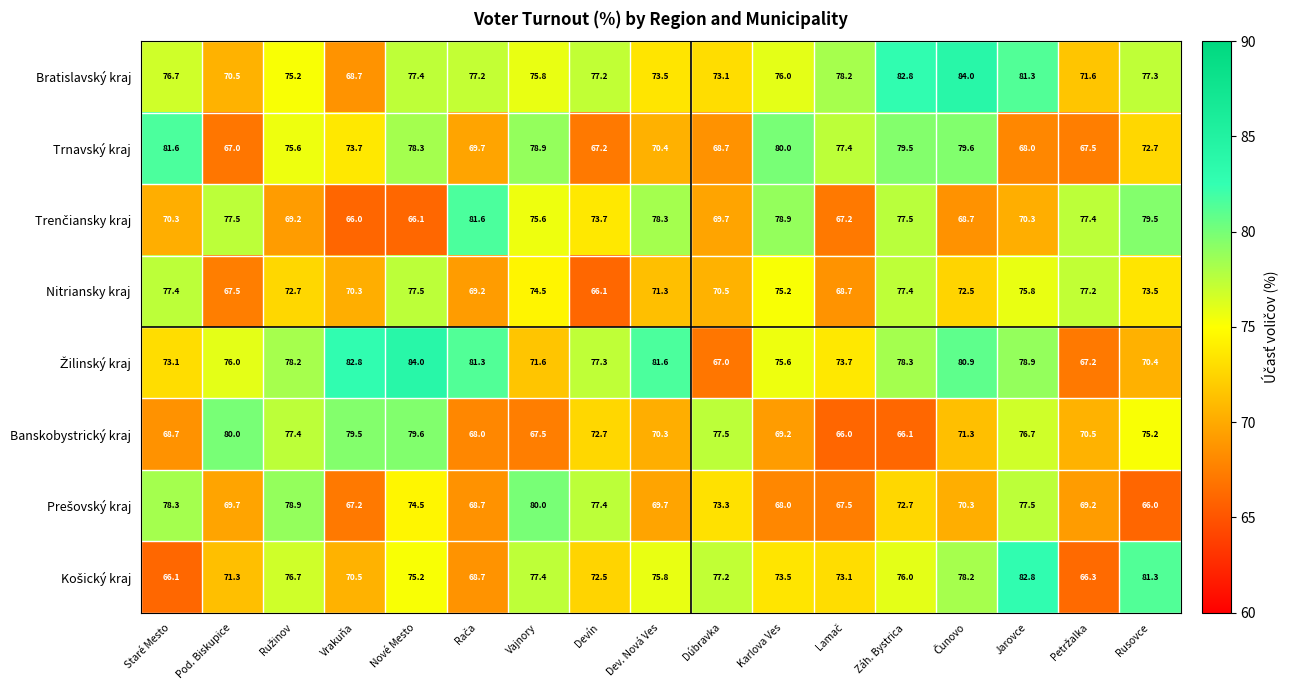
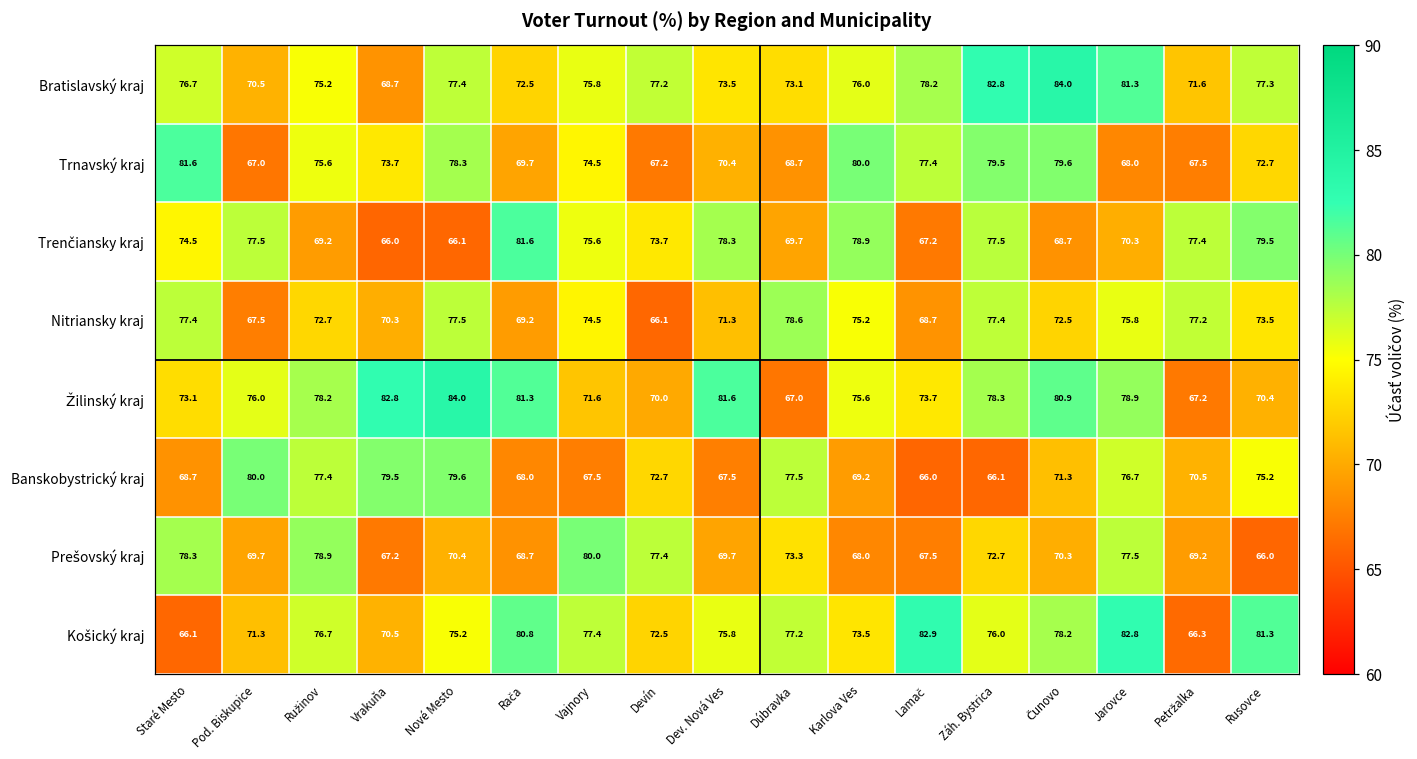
Bratislavský kraj, Rača: 77.2 -> 72.5
Trnavský kraj, Vajnory: 78.9 -> 74.5
Trenčiansky kraj, Staré Mesto: 70.3 -> 74.5
Nitriansky kraj, Dúbravka: 70.5 -> 78.6
Žilinský kraj, Devín: 77.3 -> 70.0
Banskobystrický kraj, Dev. Nová Ves: 70.3 -> 67.5
Prešovský kraj, Nové Mesto: 74.5 -> 70.4
Košický kraj, Rača: 68.7 -> 80.8
Košický kraj, Lamač: 73.1 -> 82.9
